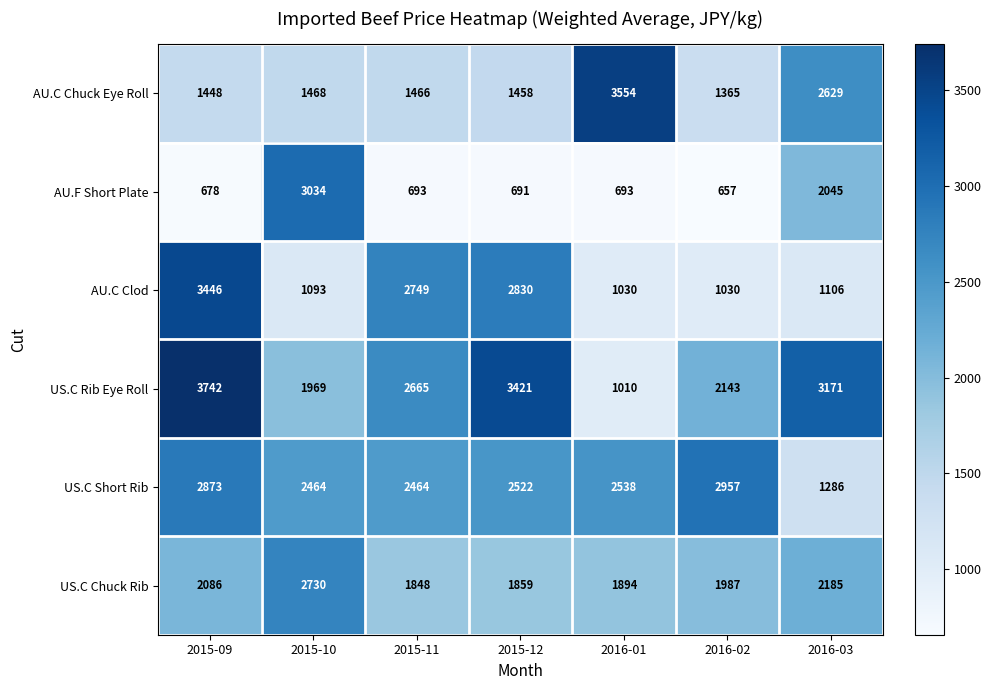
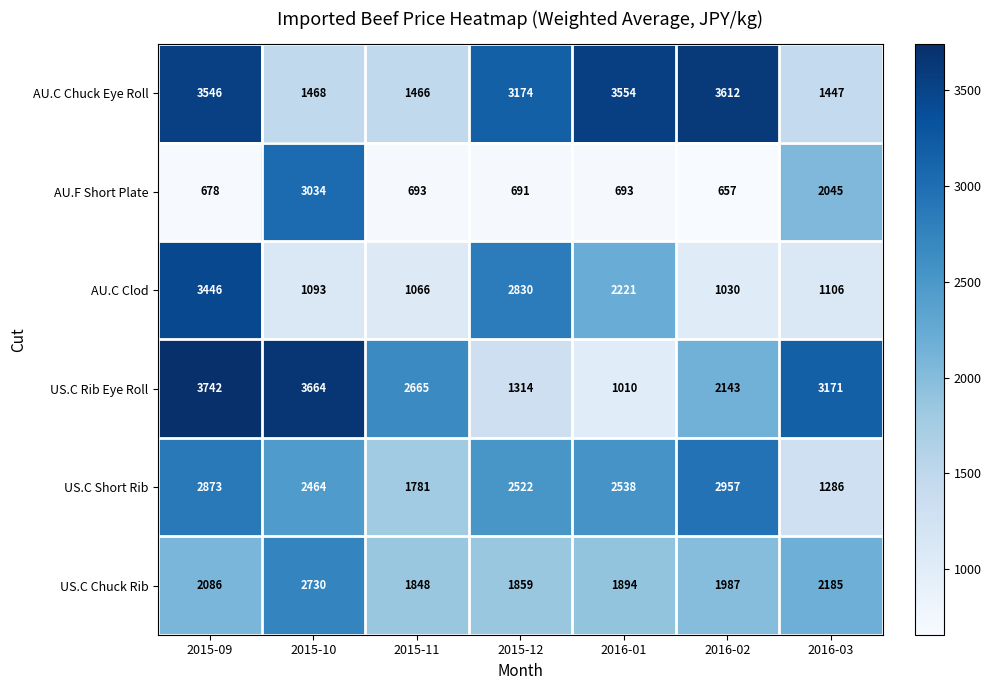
AU.C Chuck Eye Roll, 2015-09: 1448 -> 3546
AU.C Chuck Eye Roll, 2015-12: 1458 -> 3174
AU.C Chuck Eye Roll, 2016-02: 1365 -> 3612
AU.C Chuck Eye Roll, 2016-03: 2629 -> 1447
AU.C Clod, 2015-11: 2749 -> 1066
AU.C Clod, 2016-01: 1030 -> 2221
US.C Rib Eye Roll, 2015-10: 1969 -> 3664
US.C Rib Eye Roll, 2015-12: 3421 -> 1314
US.C Short Rib, 2015-11: 2464 -> 1781
